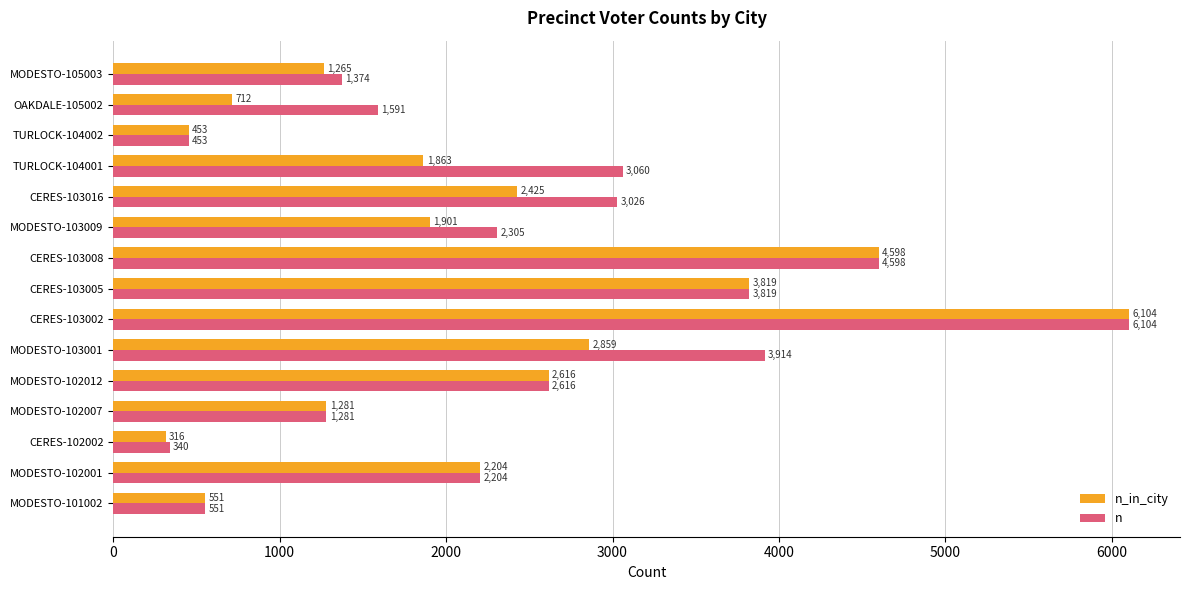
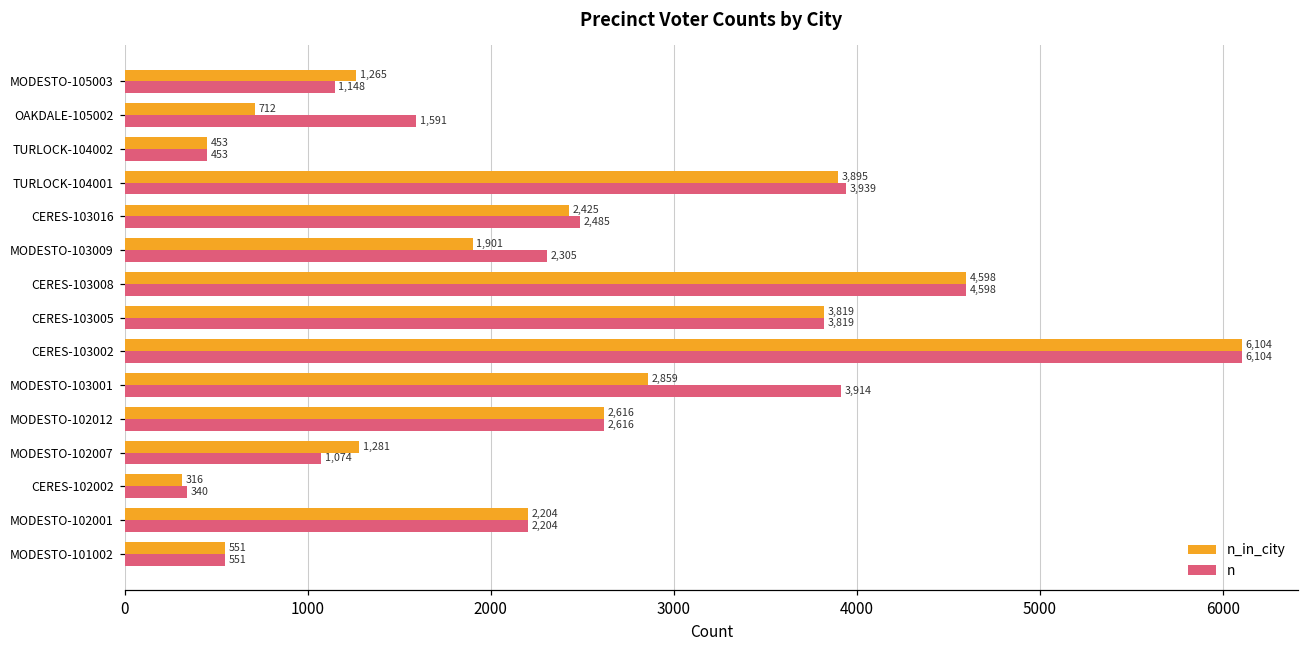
n, MODESTO-105003: 1,374 -> 1,148
n_in_city, TURLOCK-104001: 1,863 -> 3,895
n, TURLOCK-104001: 3,060 -> 3,939
n, CERES-103016: 3,026 -> 2,485
n, MODESTO-102007: 1,281 -> 1,074
